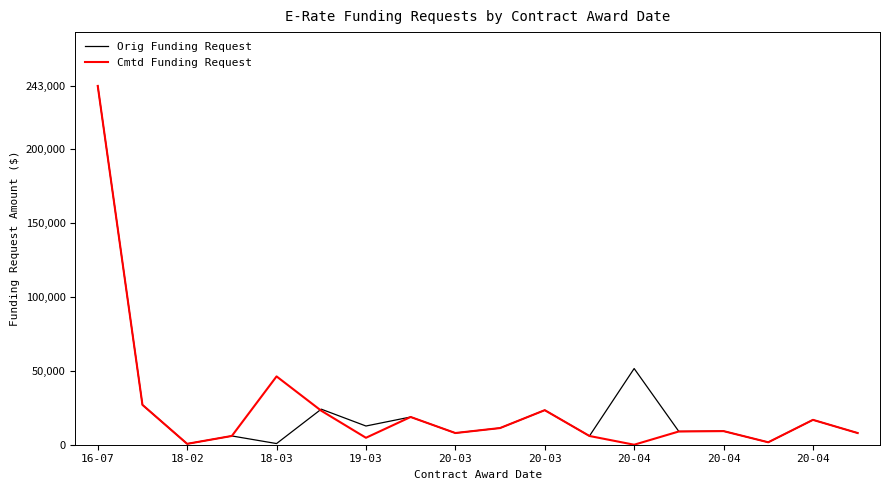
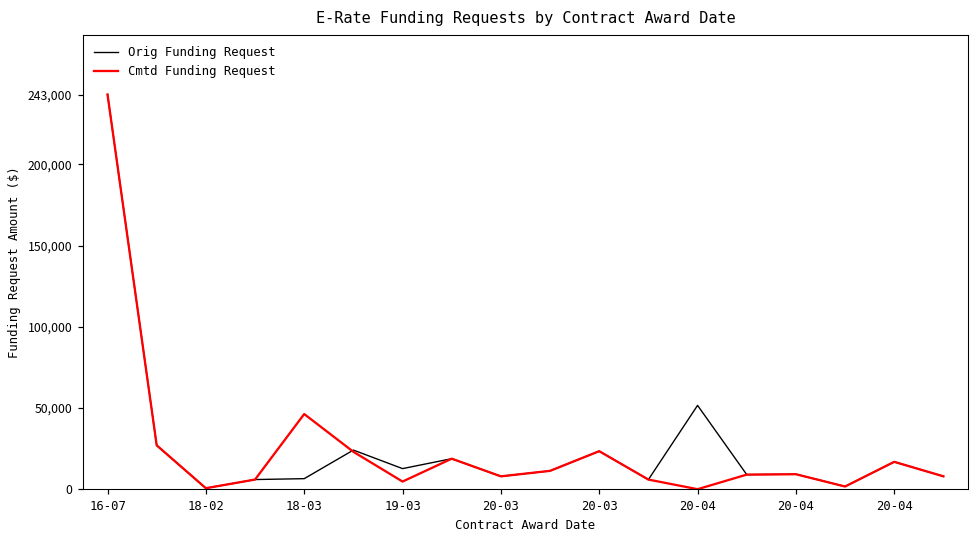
Orig Funding Request, 18-03: 1,000 -> 6,000
